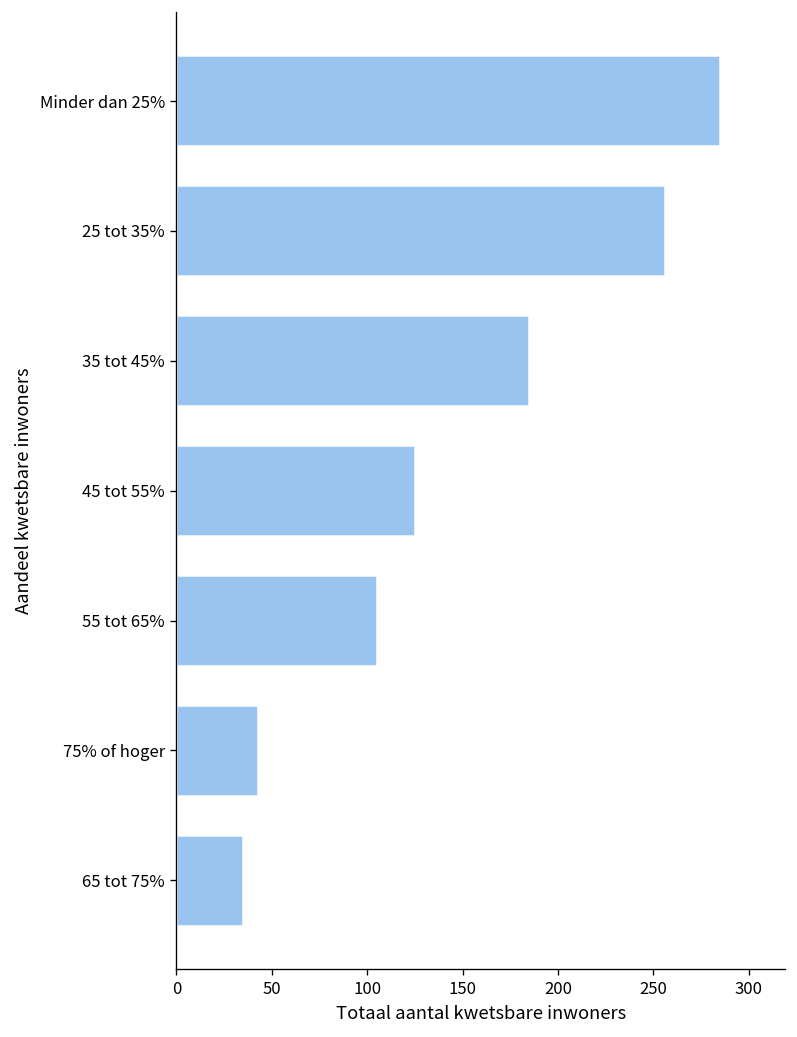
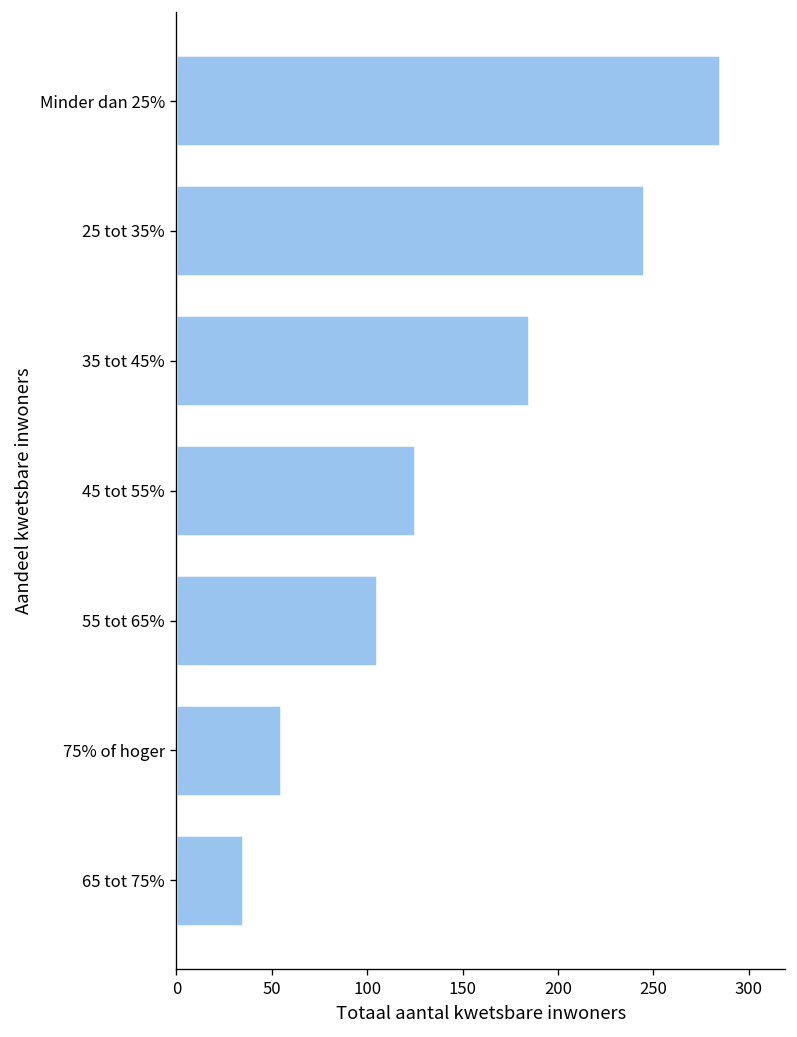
25 tot 35%: 256 -> 245
75% of hoger: 43 -> 55
